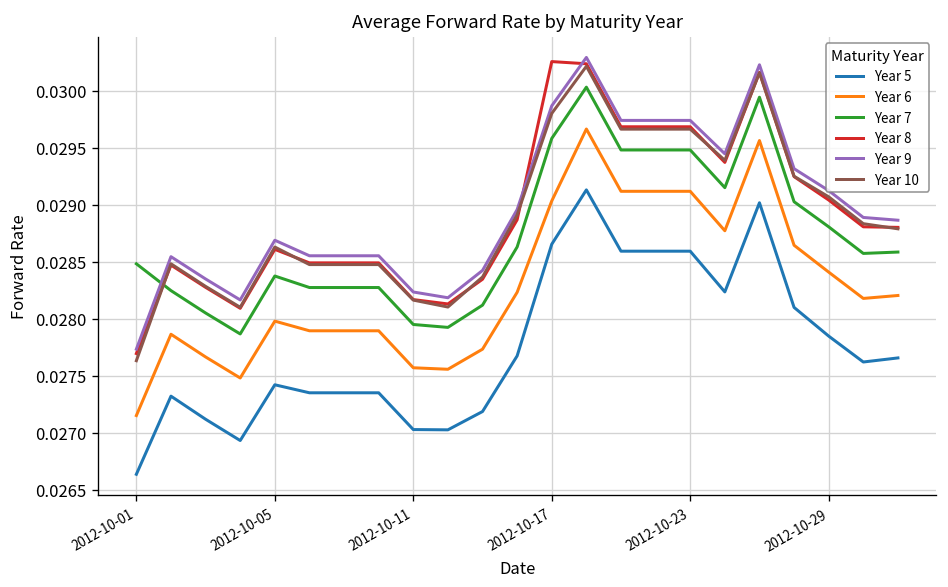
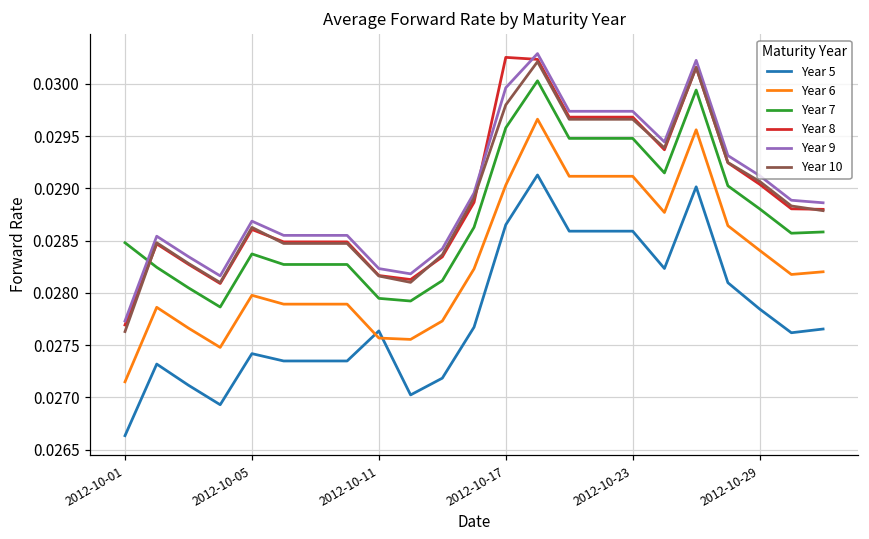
Year 5, 2012-10-11: 0.0270 -> 0.0276
Year 9, 2012-10-17: 0.0299 -> 0.0300
